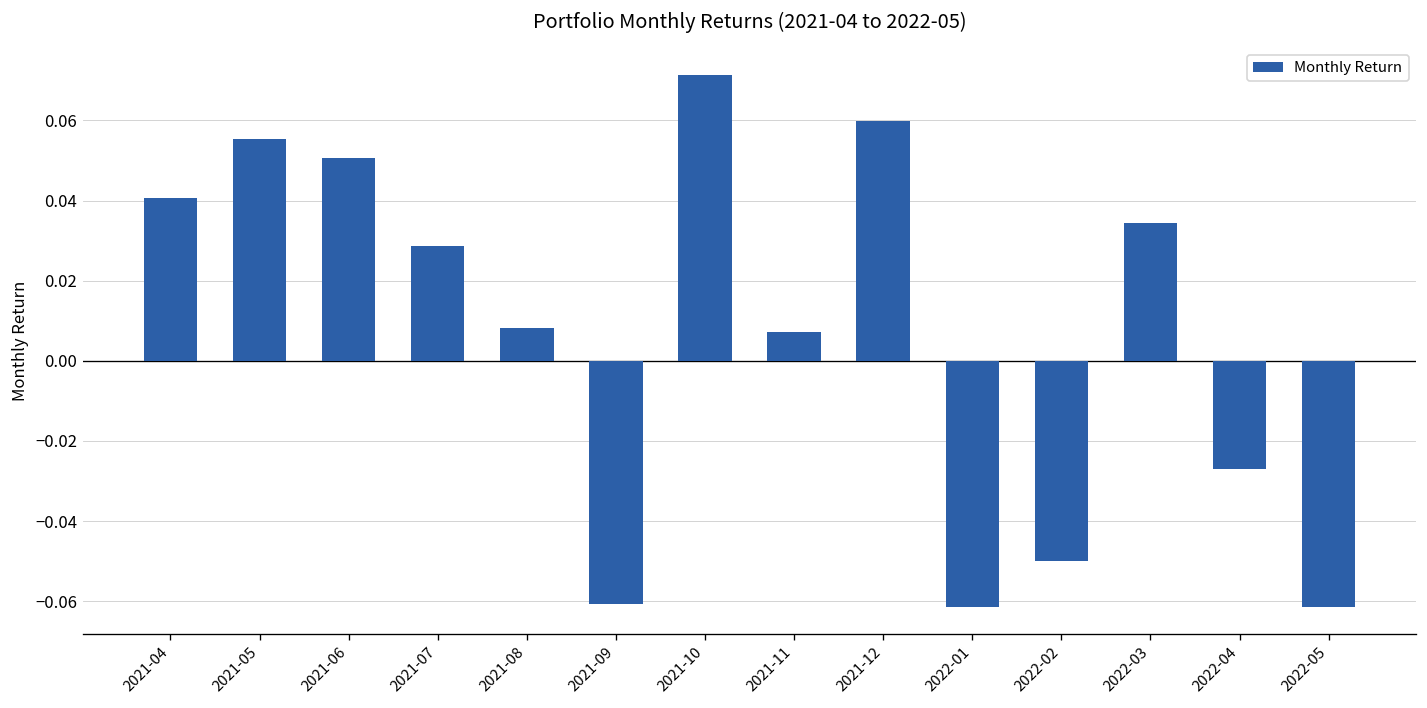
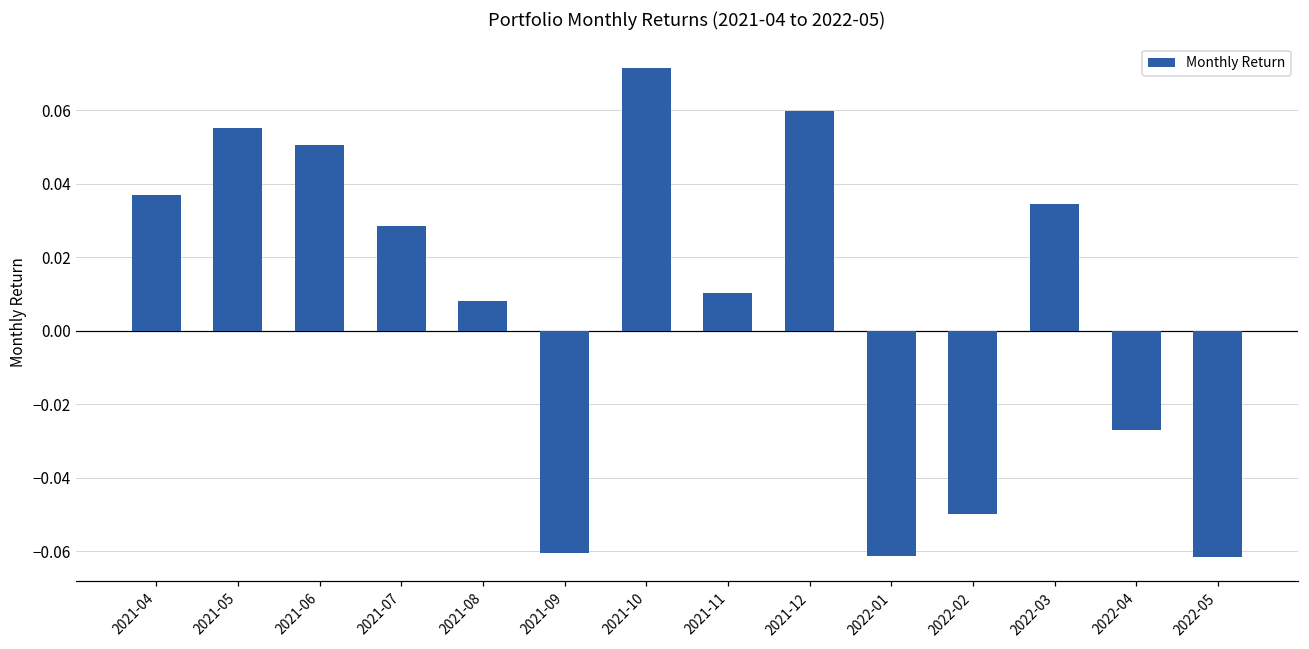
2021-04: 0.041 -> 0.037
2021-11: 0.007 -> 0.010
